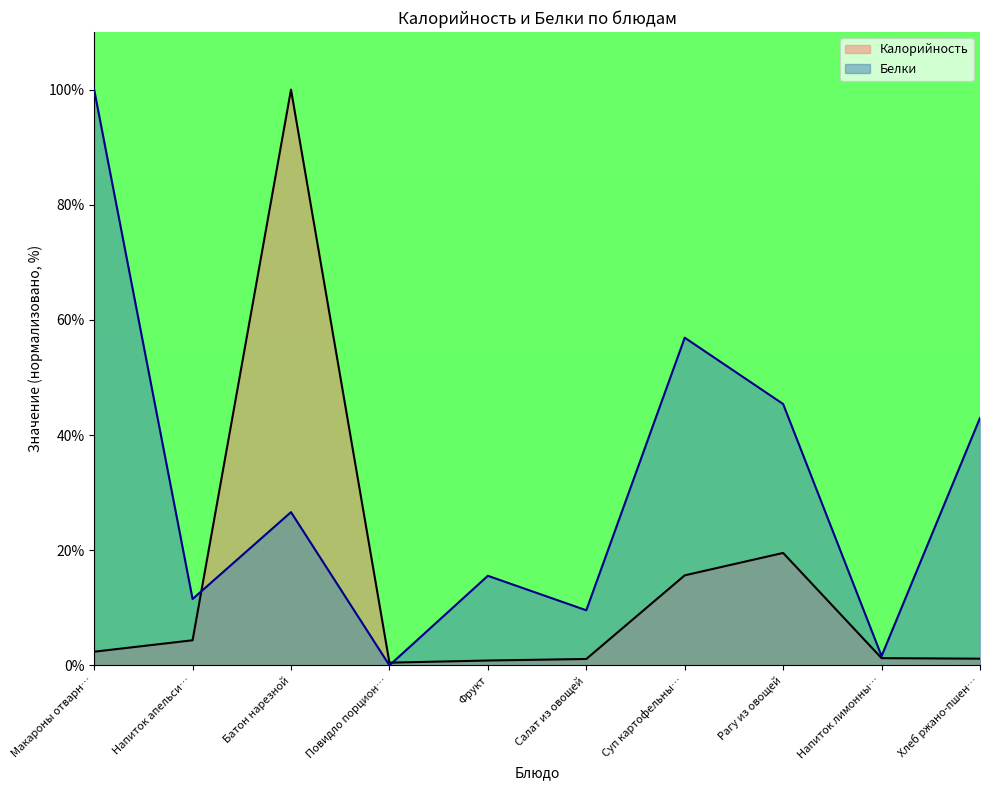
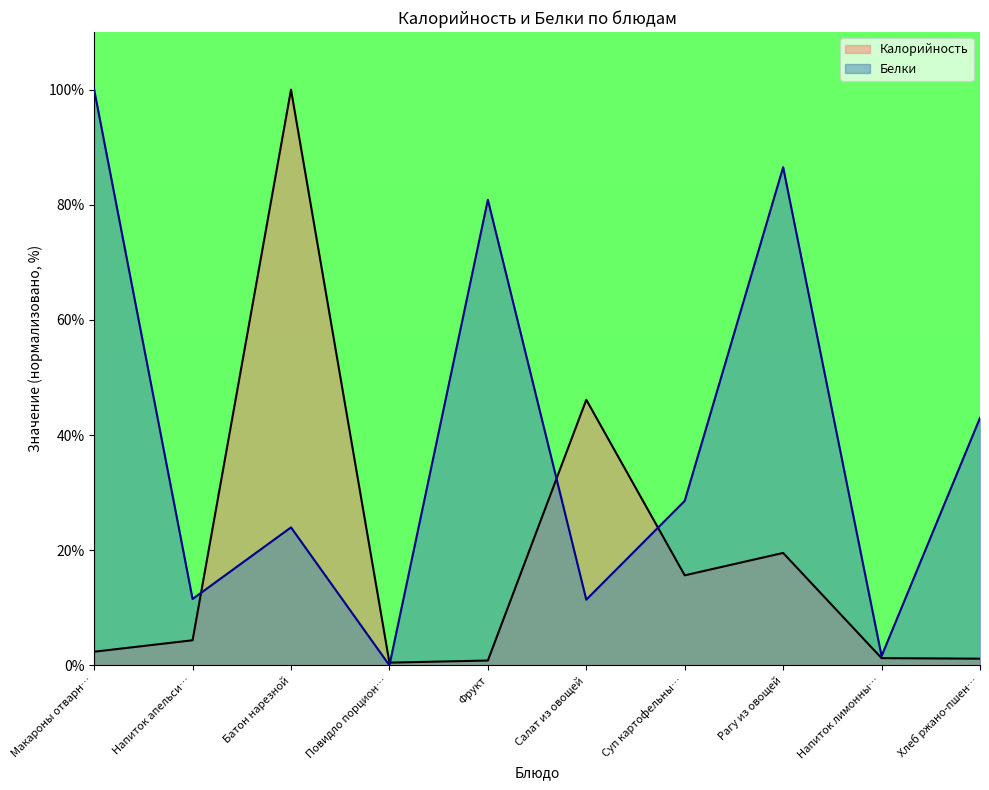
Белки, Батон нарезной: 27% -> 24%
Белки, Фрукт: 16% -> 81%
Калорийность, Салат из овощей: 1% -> 46%
Белки, Салат из овощей: 10% -> 11%
Белки, Суп картофельны…: 57% -> 29%
Белки, Рагу из овощей: 45% -> 87%
